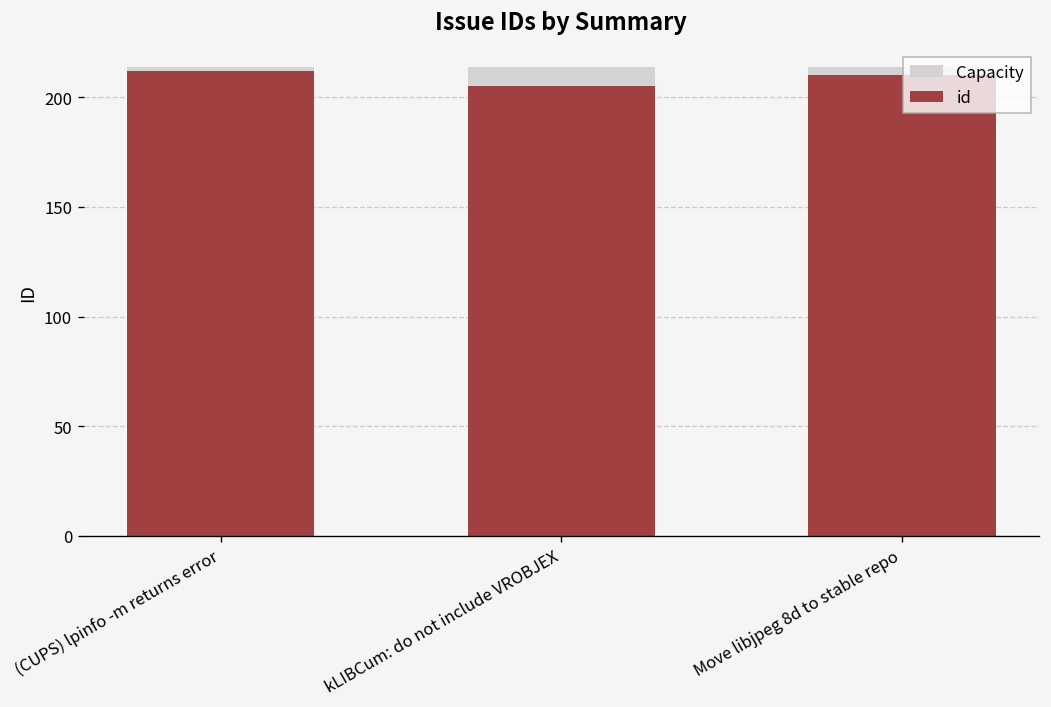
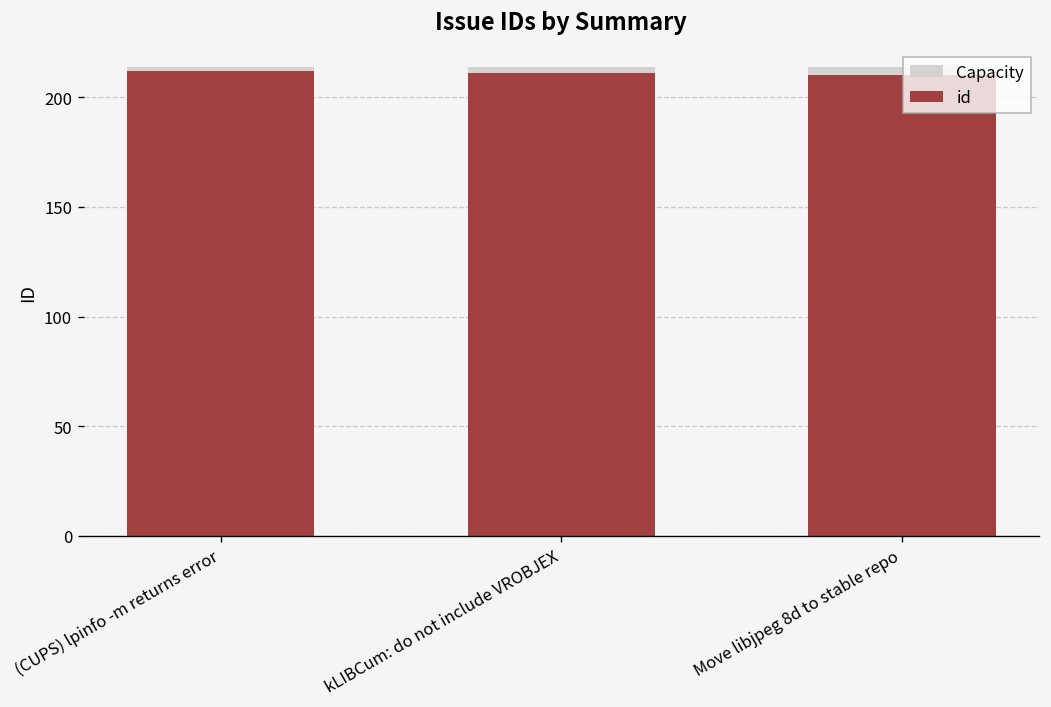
id, kLIBCum: do not include VROBJEX: 205 -> 211
